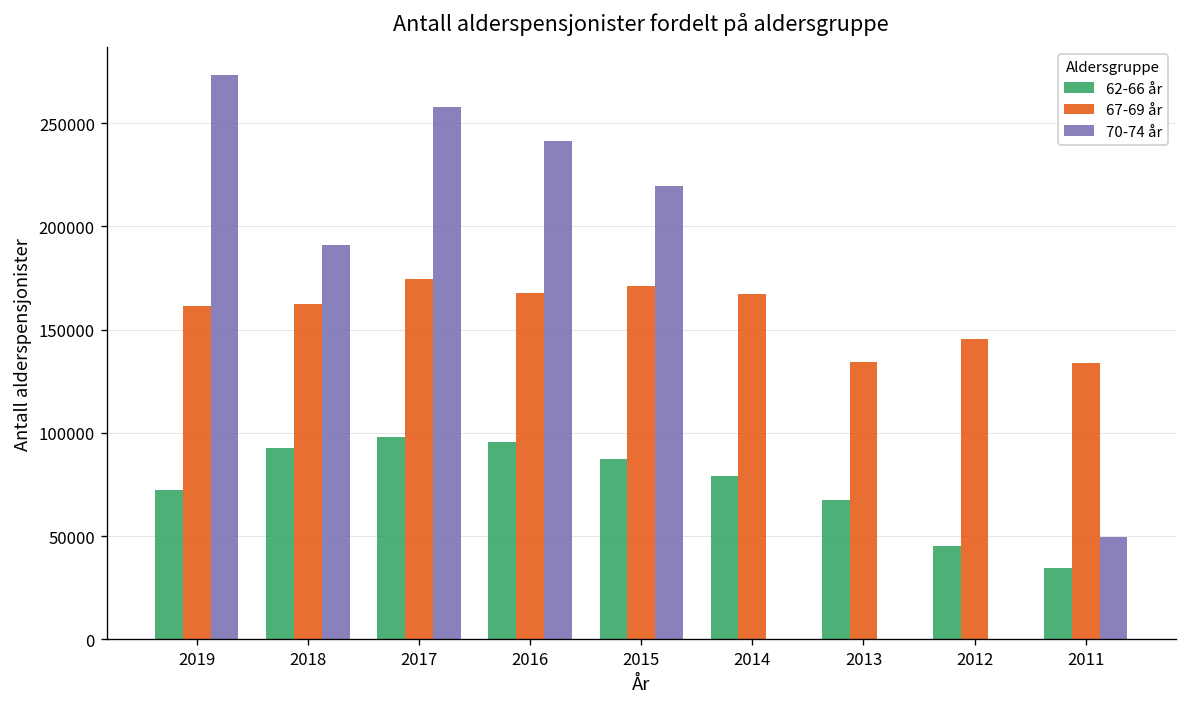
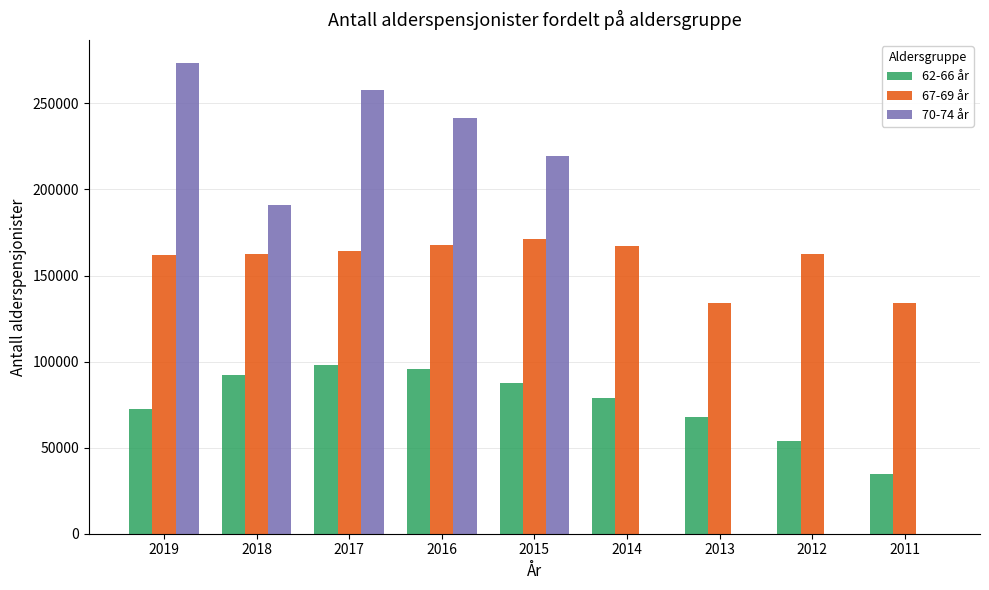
67-69 år, 2017: 174000 -> 164000
62-66 år, 2012: 45000 -> 54000
67-69 år, 2012: 146000 -> 162000
70-74 år, 2011: 50000 -> 0
